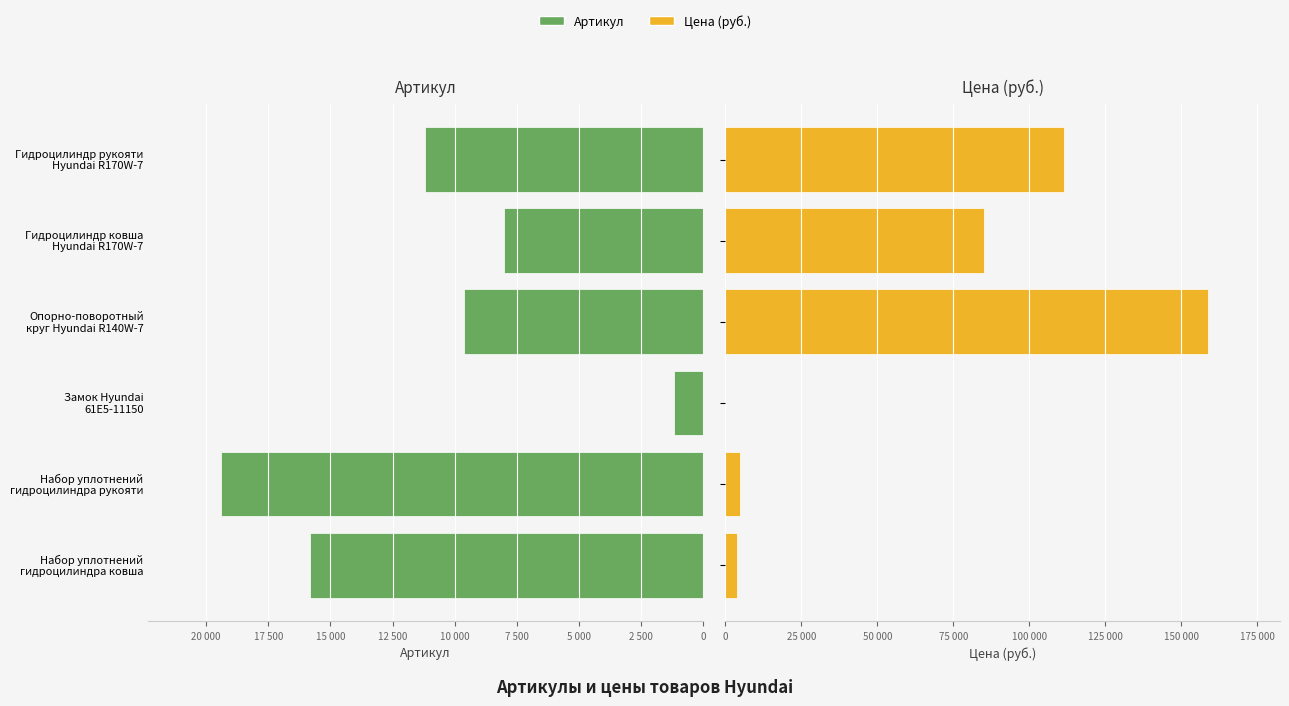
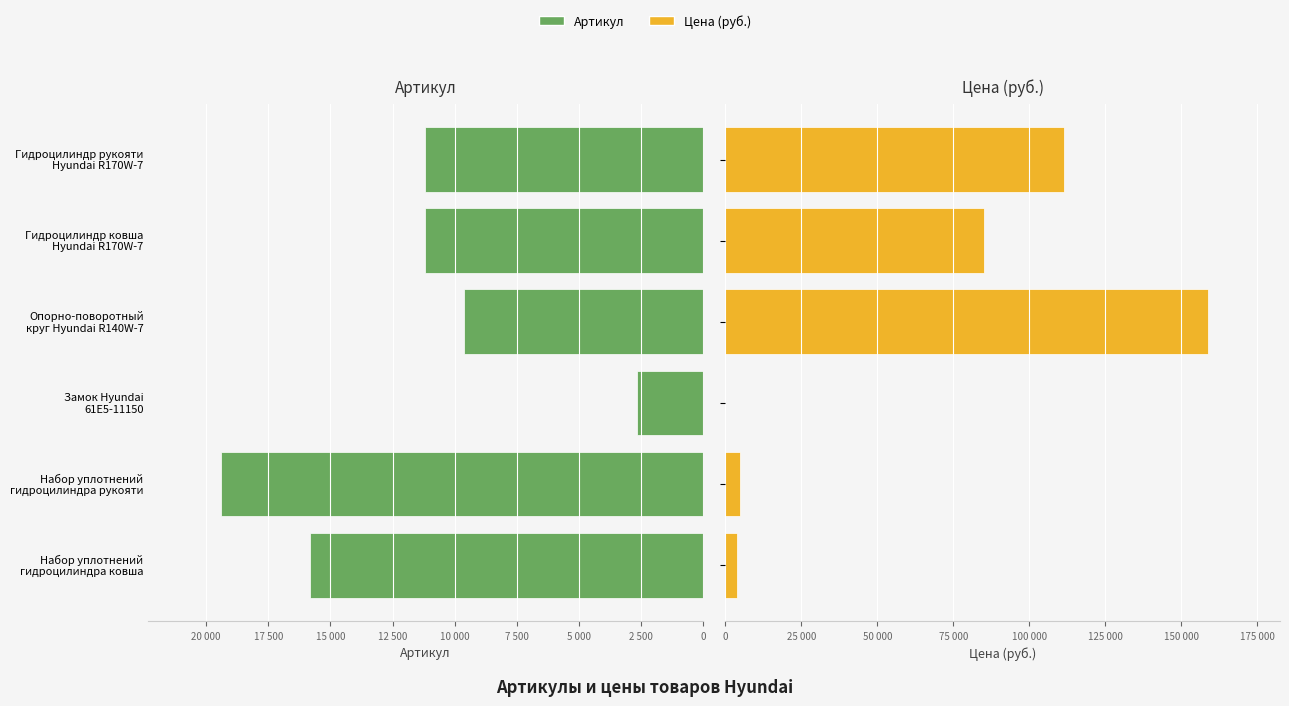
Артикул, Гидроцилиндр ковша Hyundai R170W-7: 8000 -> 11200
Артикул, Замок Hyundai 61E5-11150: 1200 -> 2700
